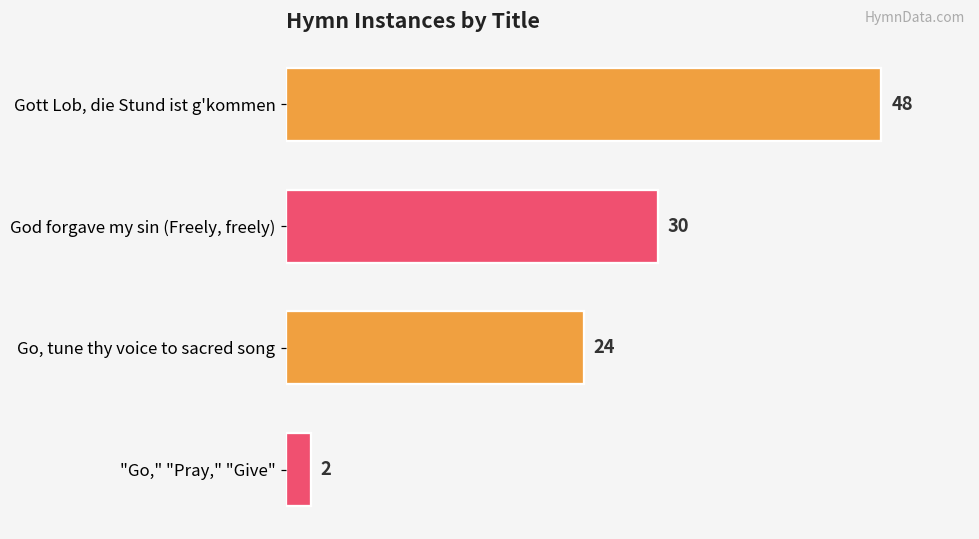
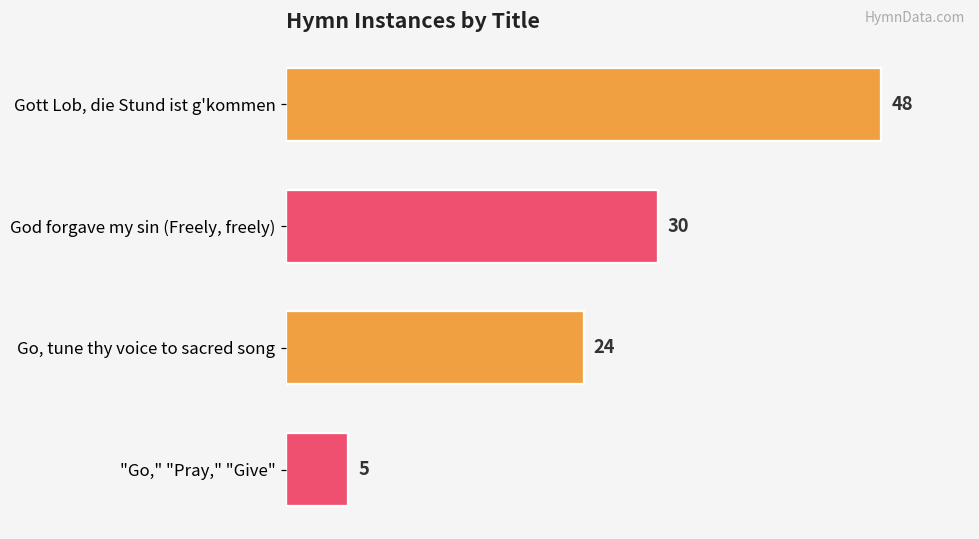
"Go," "Pray," "Give": 2 -> 5
